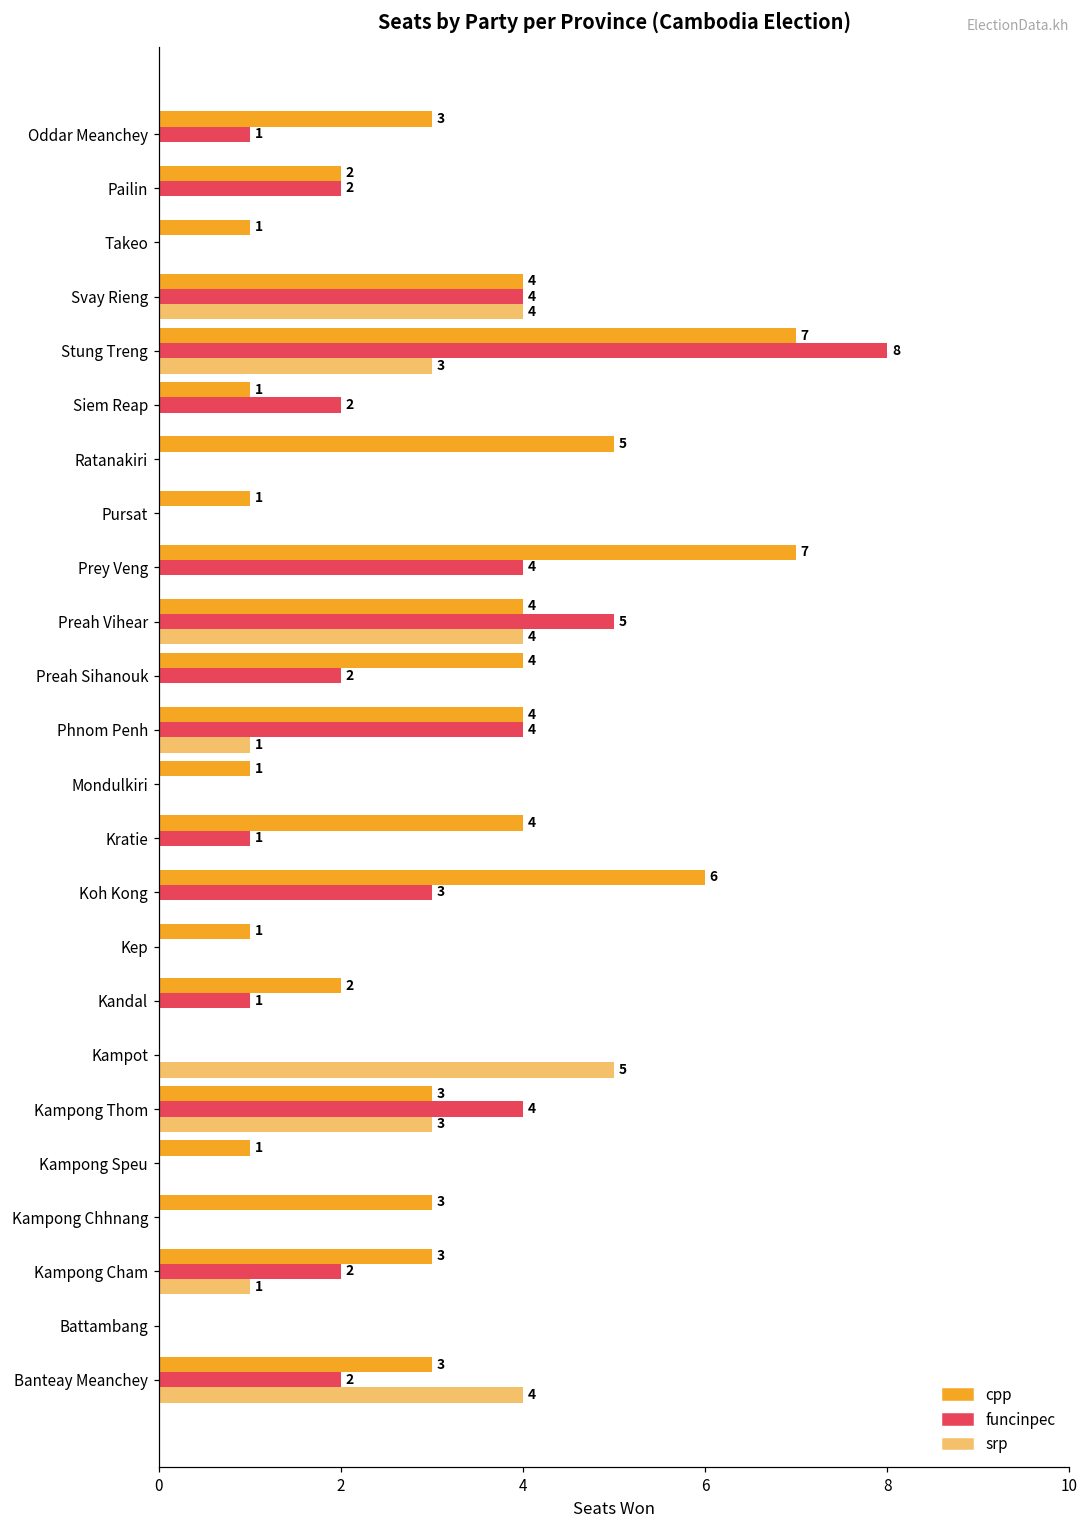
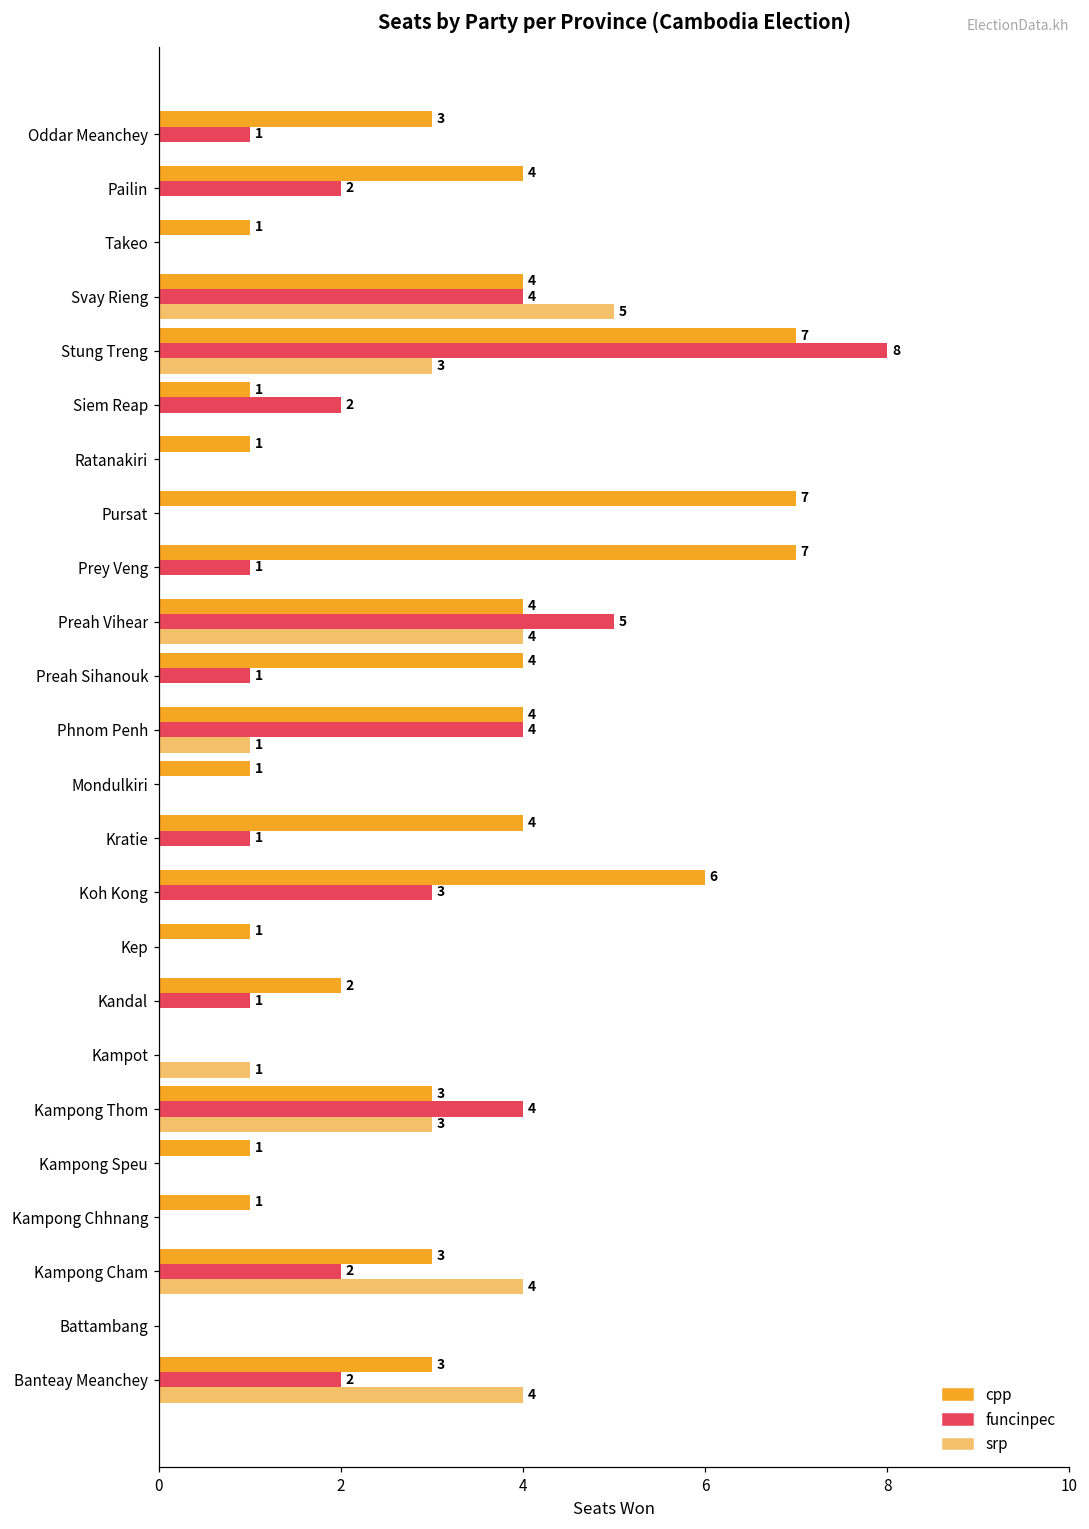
cpp, Pailin: 2 -> 4
srp, Svay Rieng: 4 -> 5
cpp, Ratanakiri: 5 -> 1
cpp, Pursat: 1 -> 7
funcinpec, Prey Veng: 4 -> 1
funcinpec, Preah Sihanouk: 2 -> 1
srp, Kampot: 5 -> 1
cpp, Kampong Chhnang: 3 -> 1
srp, Kampong Cham: 1 -> 4
